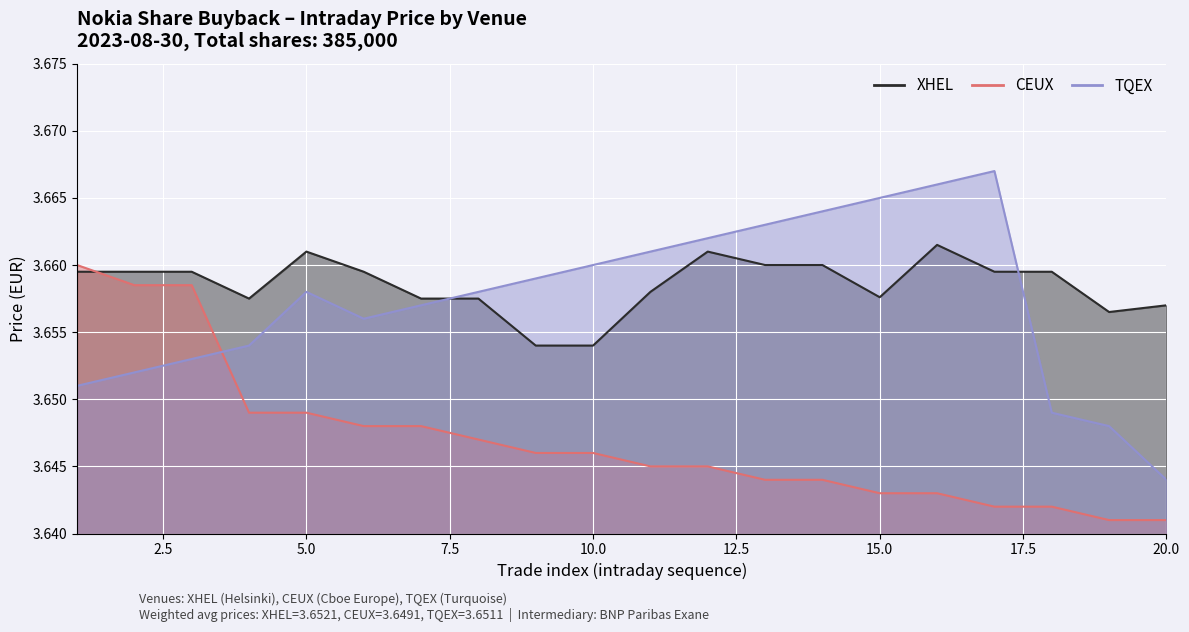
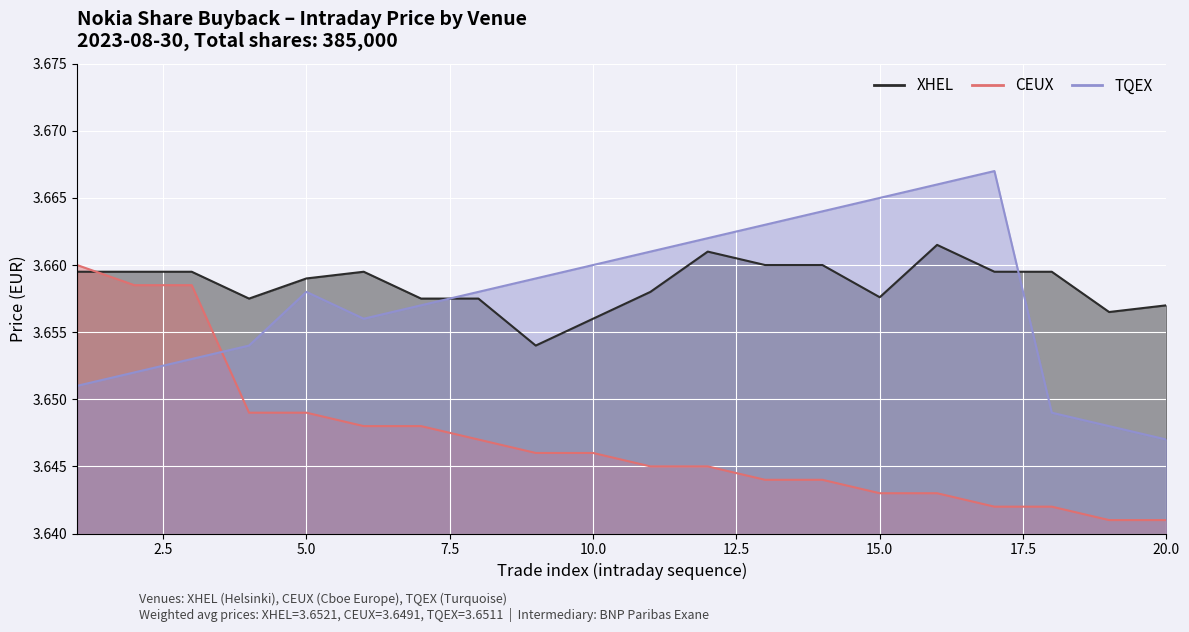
XHEL, 5.0: 3.661 -> 3.659
XHEL, 10.0: 3.654 -> 3.656
TQEX, 20.0: 3.644 -> 3.647
